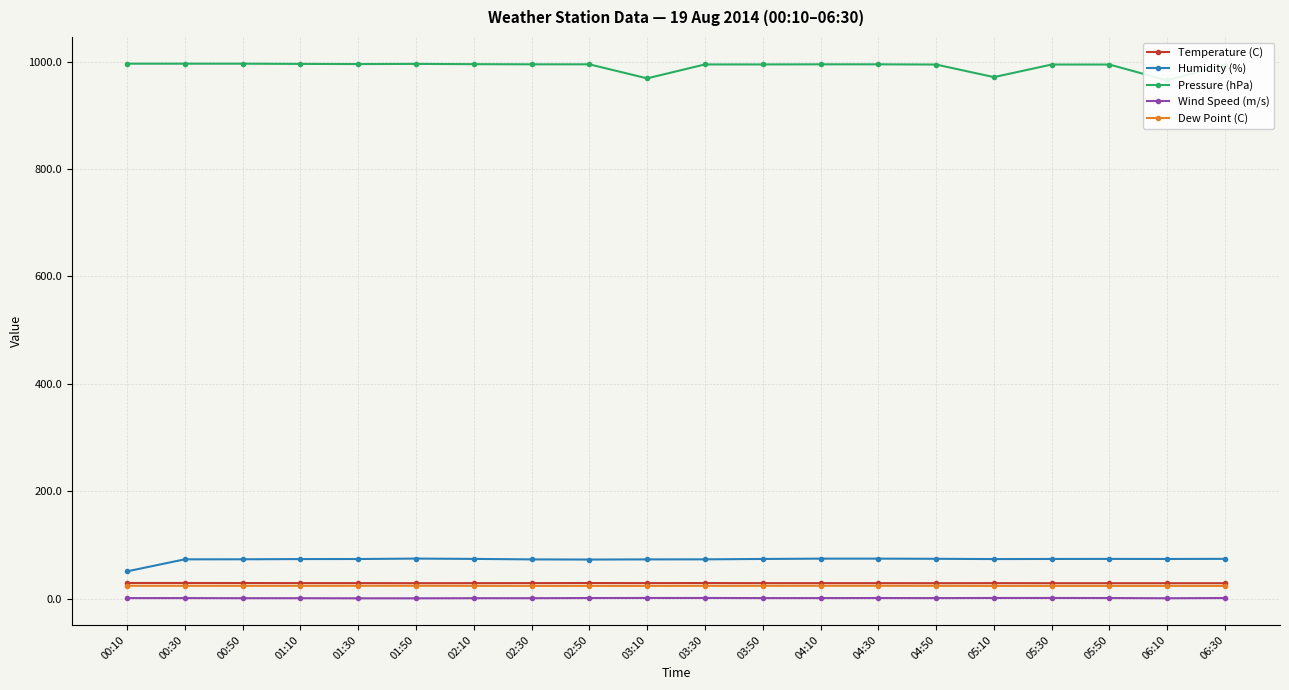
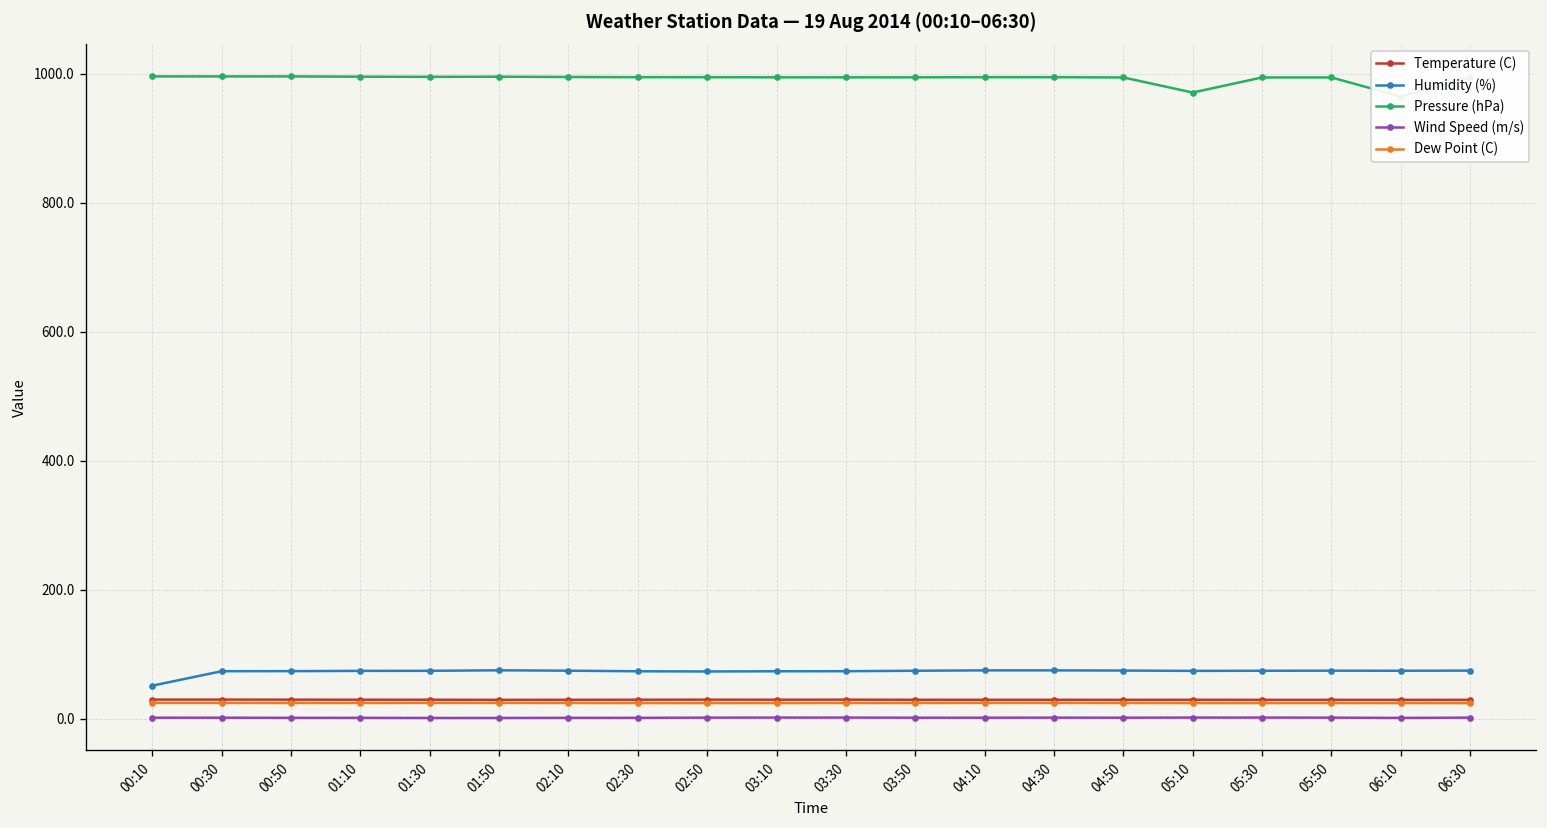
Pressure (hPa), 03:10: 970 -> 990
